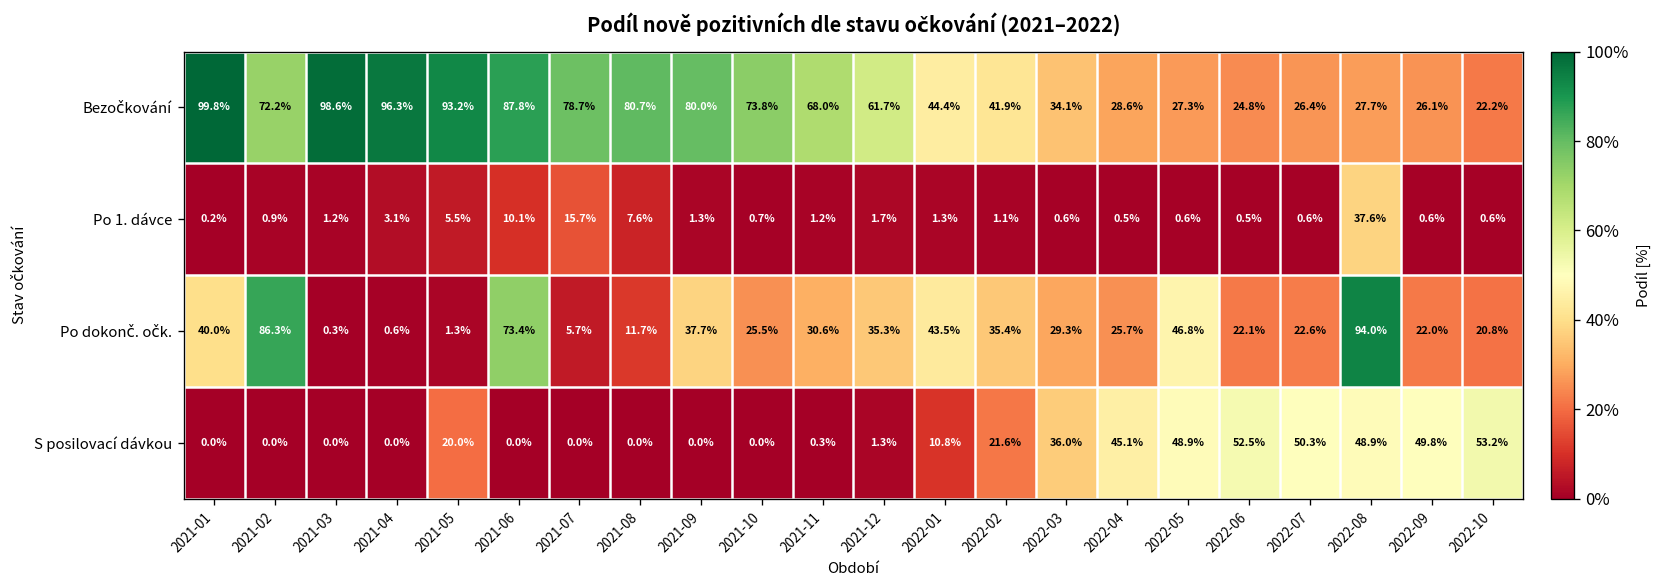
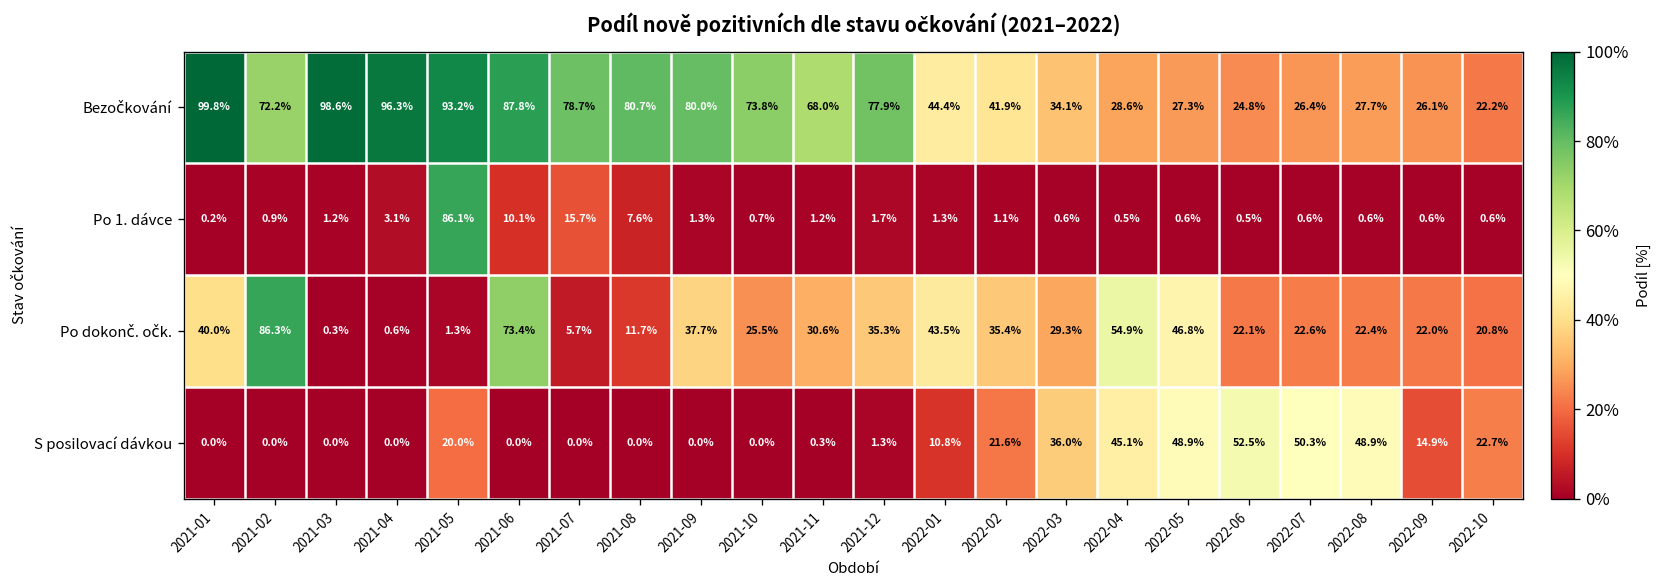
Bezočkování, 2021-12: 61.7% -> 77.9%
Po 1. dávce, 2021-05: 5.5% -> 86.1%
Po 1. dávce, 2022-08: 37.6% -> 0.6%
Po dokonč. očk., 2022-04: 25.7% -> 54.9%
Po dokonč. očk., 2022-08: 94.0% -> 22.4%
S posilovací dávkou, 2022-09: 49.8% -> 14.9%
S posilovací dávkou, 2022-10: 53.2% -> 22.7%
